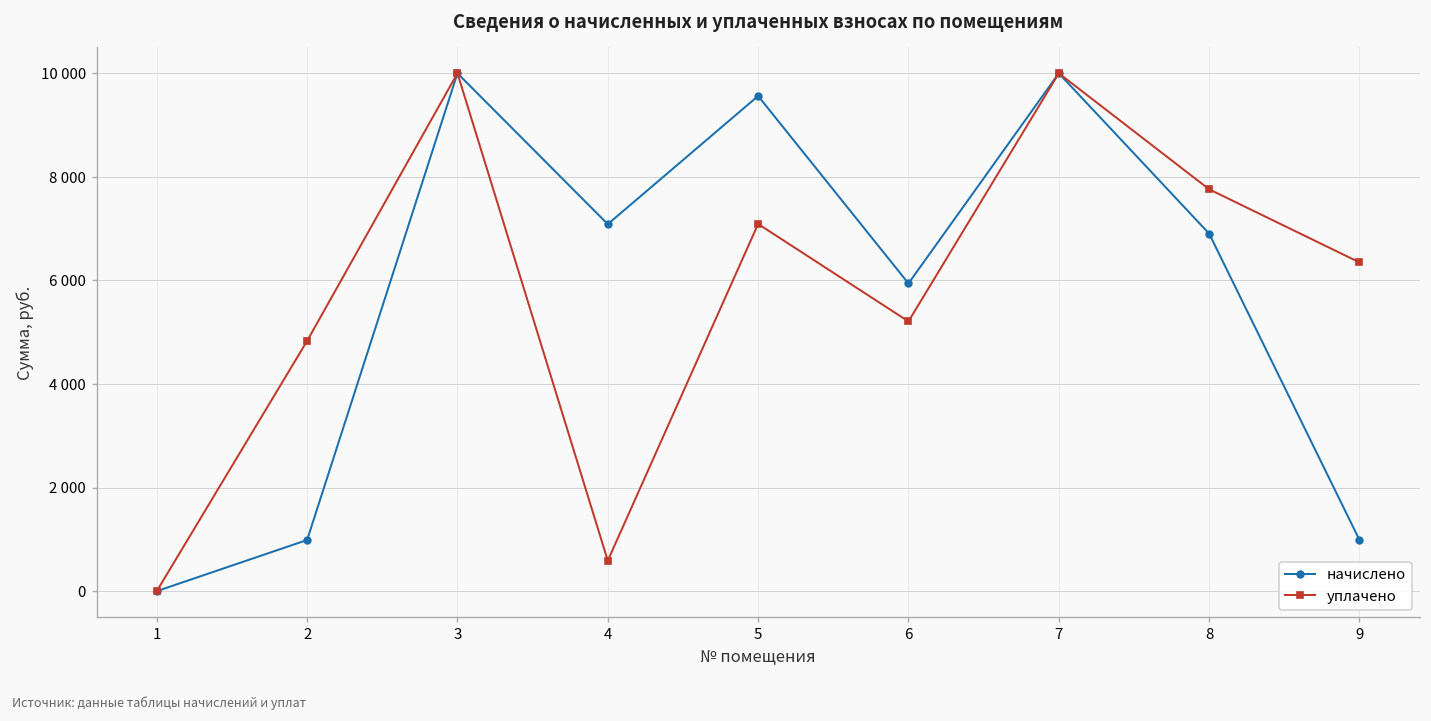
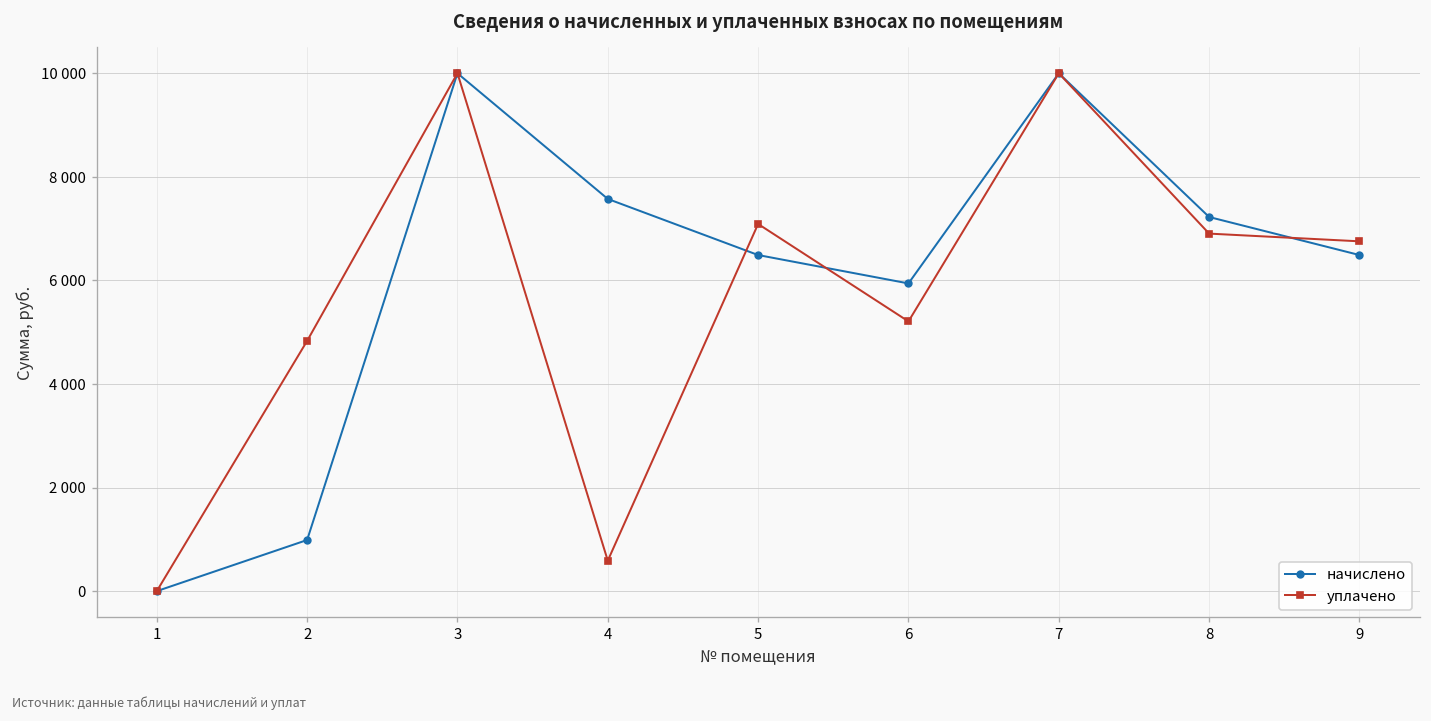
начислено, 4: 7100 -> 7600
начислено, 5: 9600 -> 6500
начислено, 8: 6900 -> 7200
уплачено, 8: 7800 -> 6900
начислено, 9: 1000 -> 6500
уплачено, 9: 6300 -> 6800
